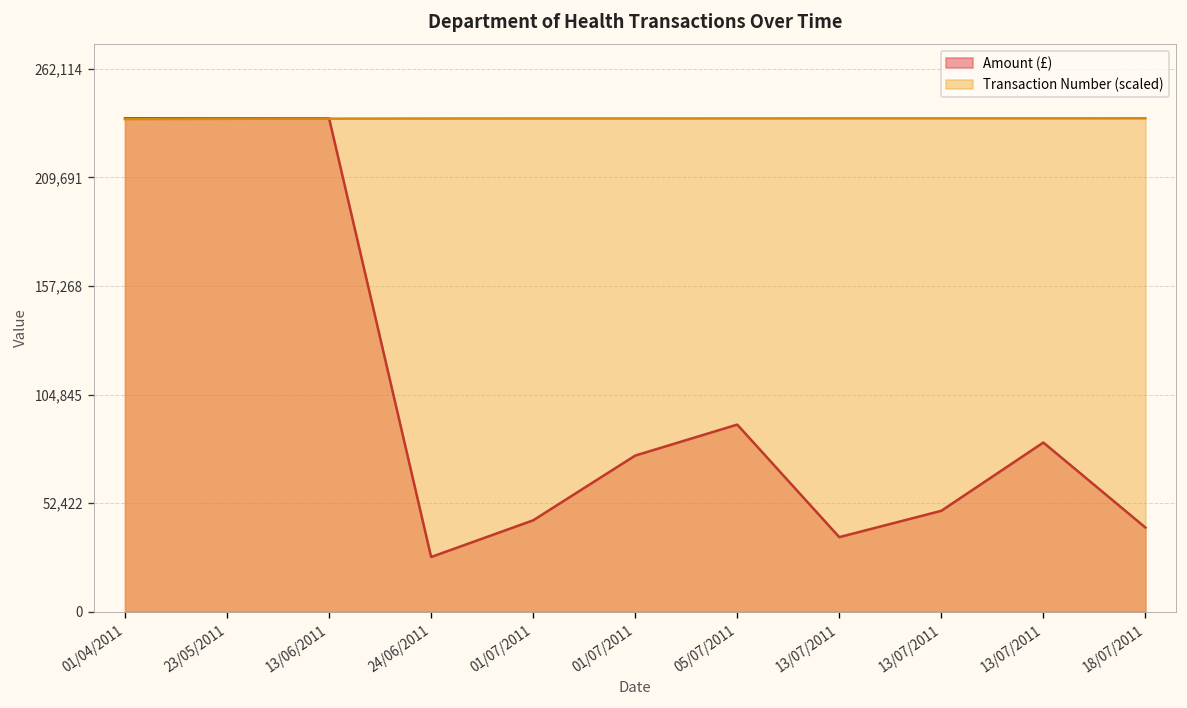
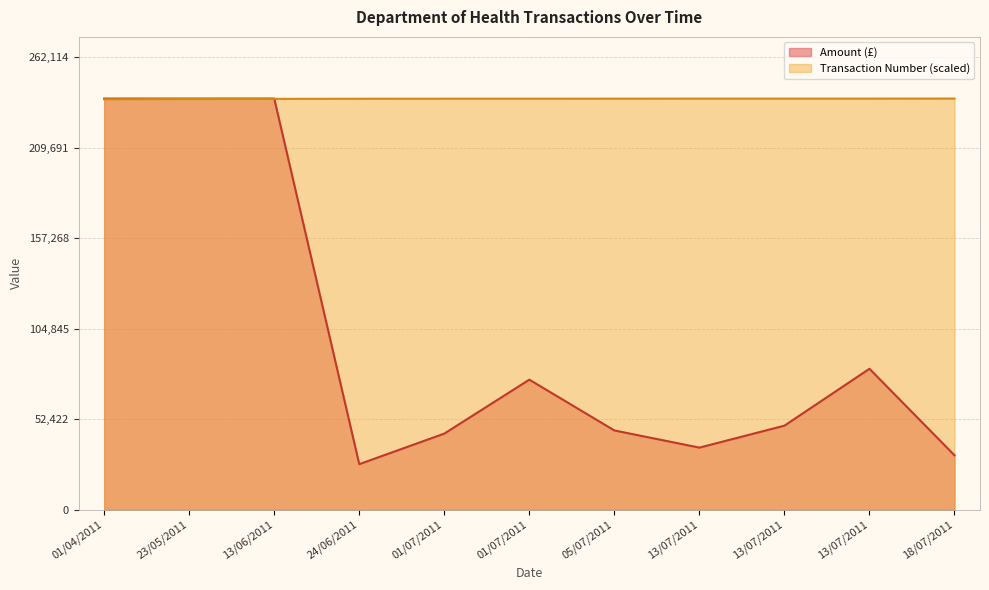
Amount (£), 05/07/2011: 90,000 -> 46,000
Amount (£), 18/07/2011: 41,000 -> 32,000
